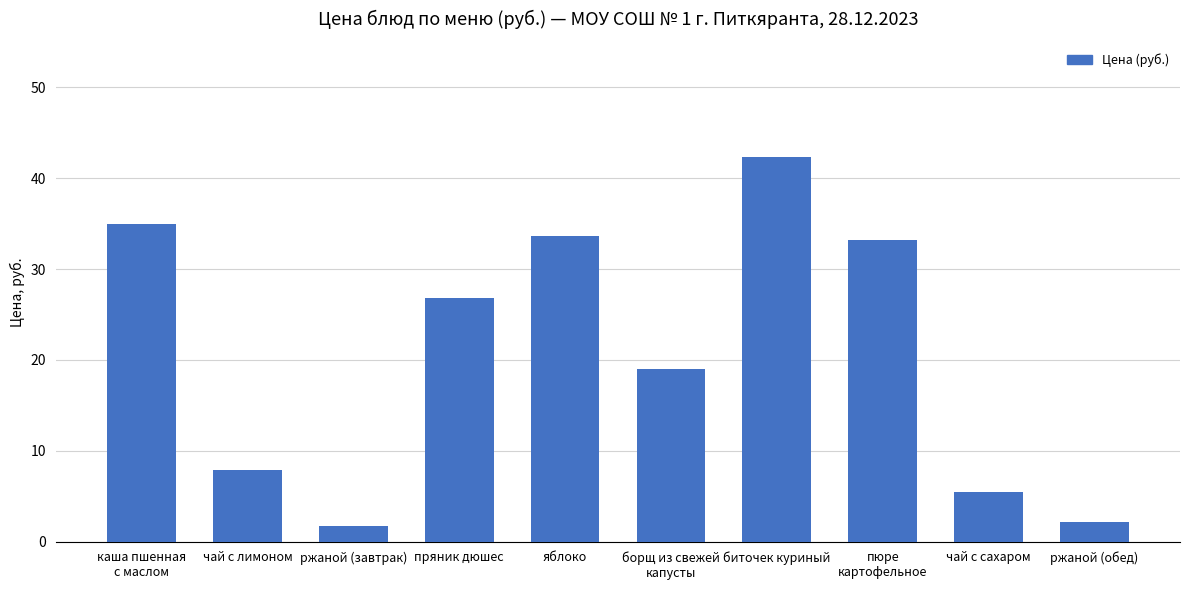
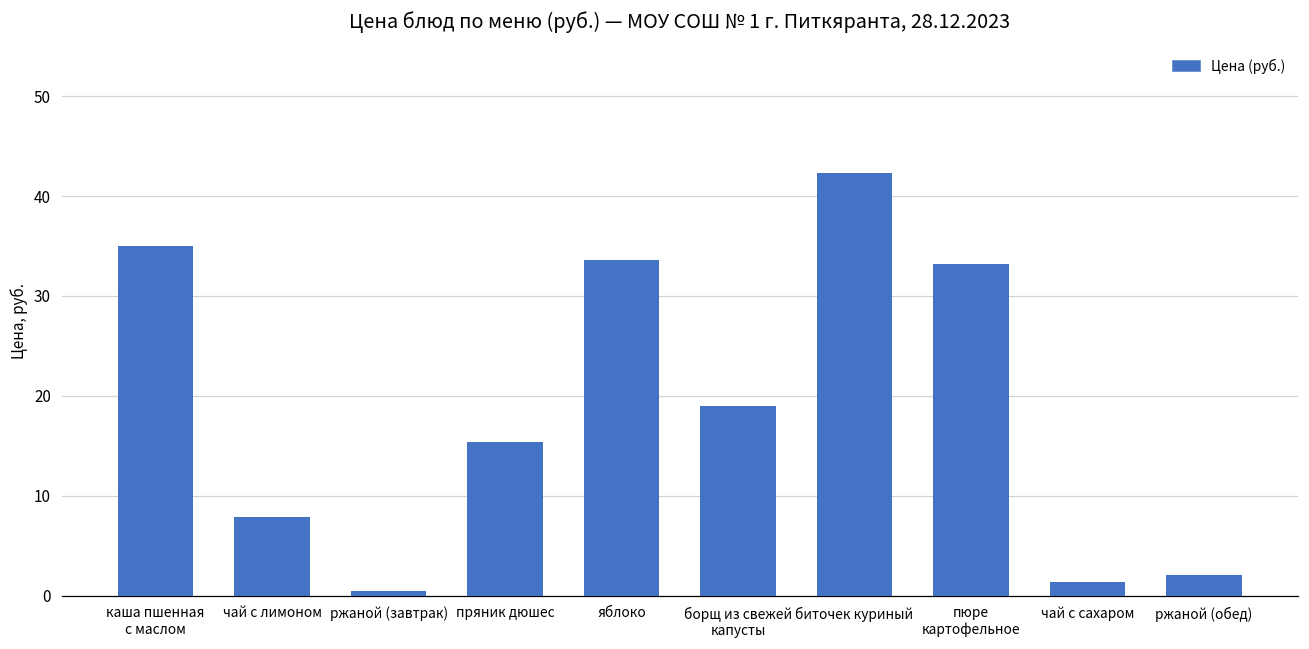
ржаной (завтрак): 2 -> 1
пряник дюшес: 27 -> 15
чай с сахаром: 5 -> 1
